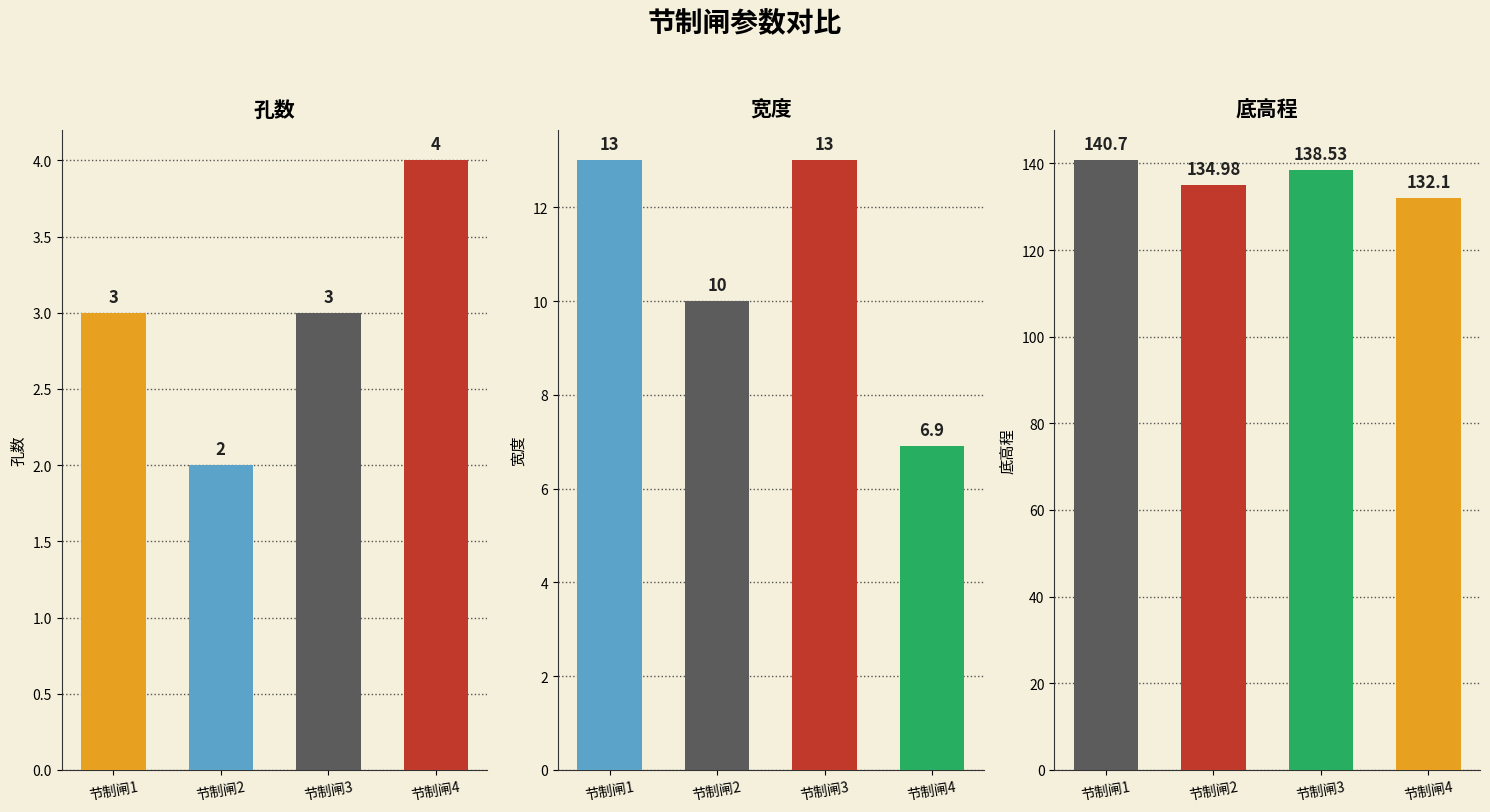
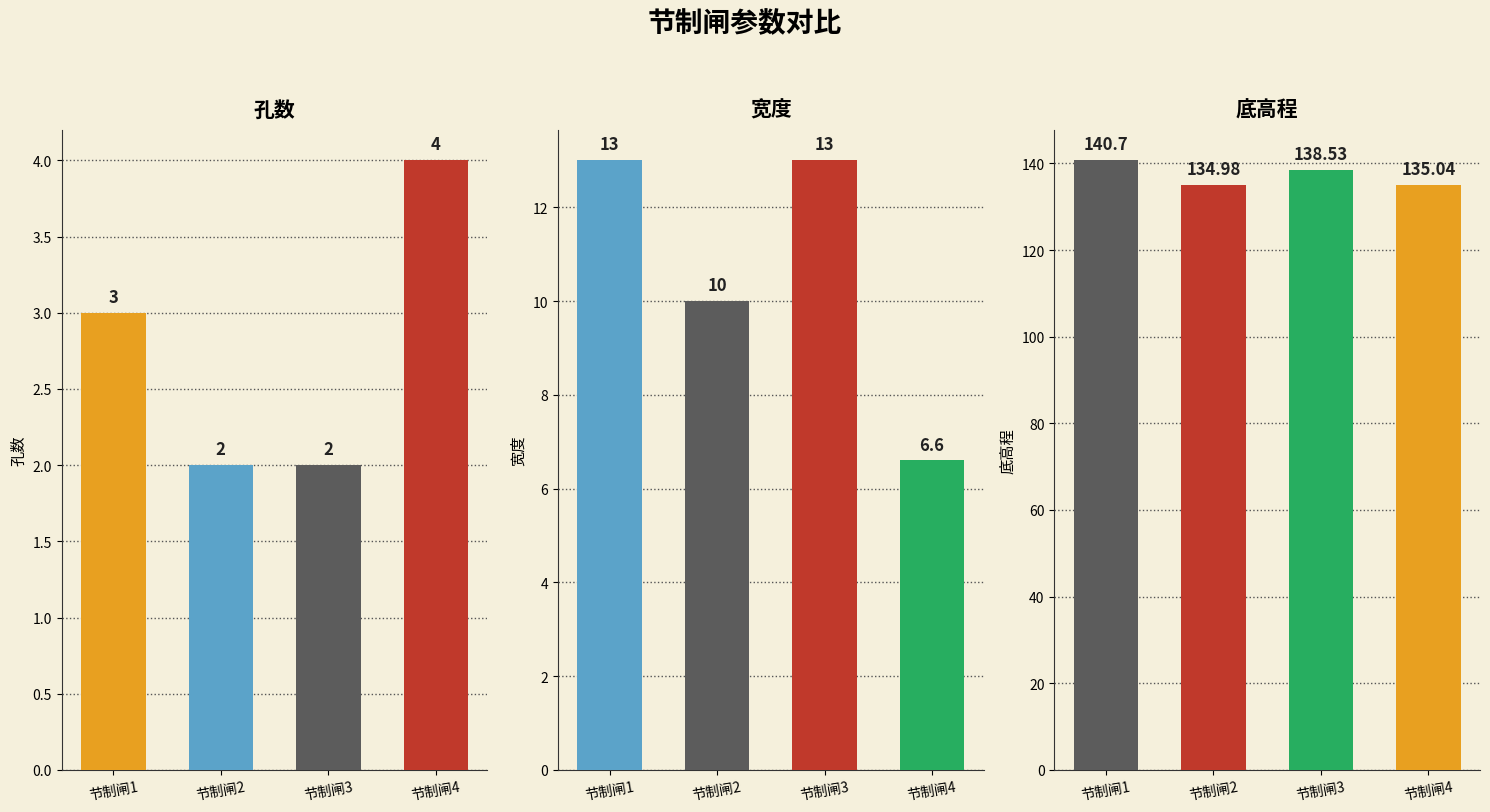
孔数, 节制闸3: 3 -> 2
宽度, 节制闸4: 6.9 -> 6.6
底高程, 节制闸4: 132.1 -> 135.04
